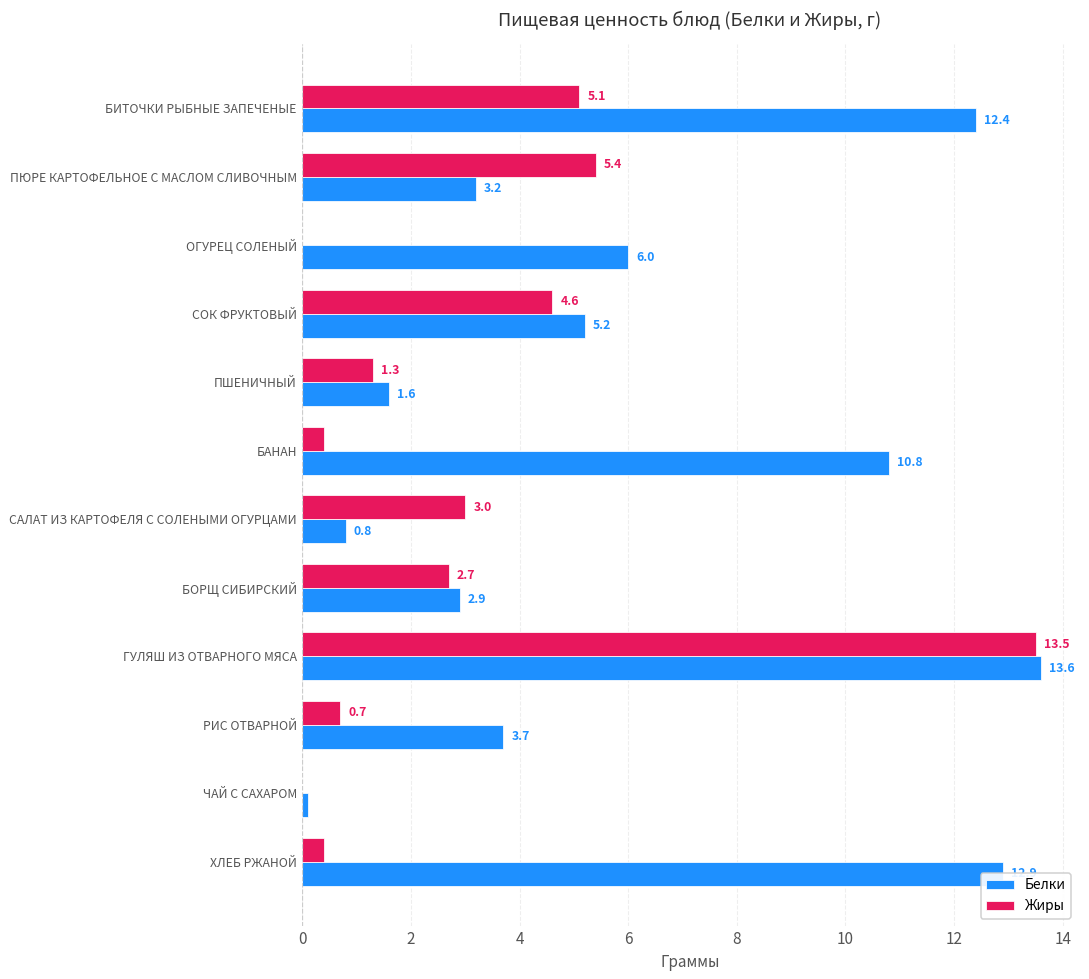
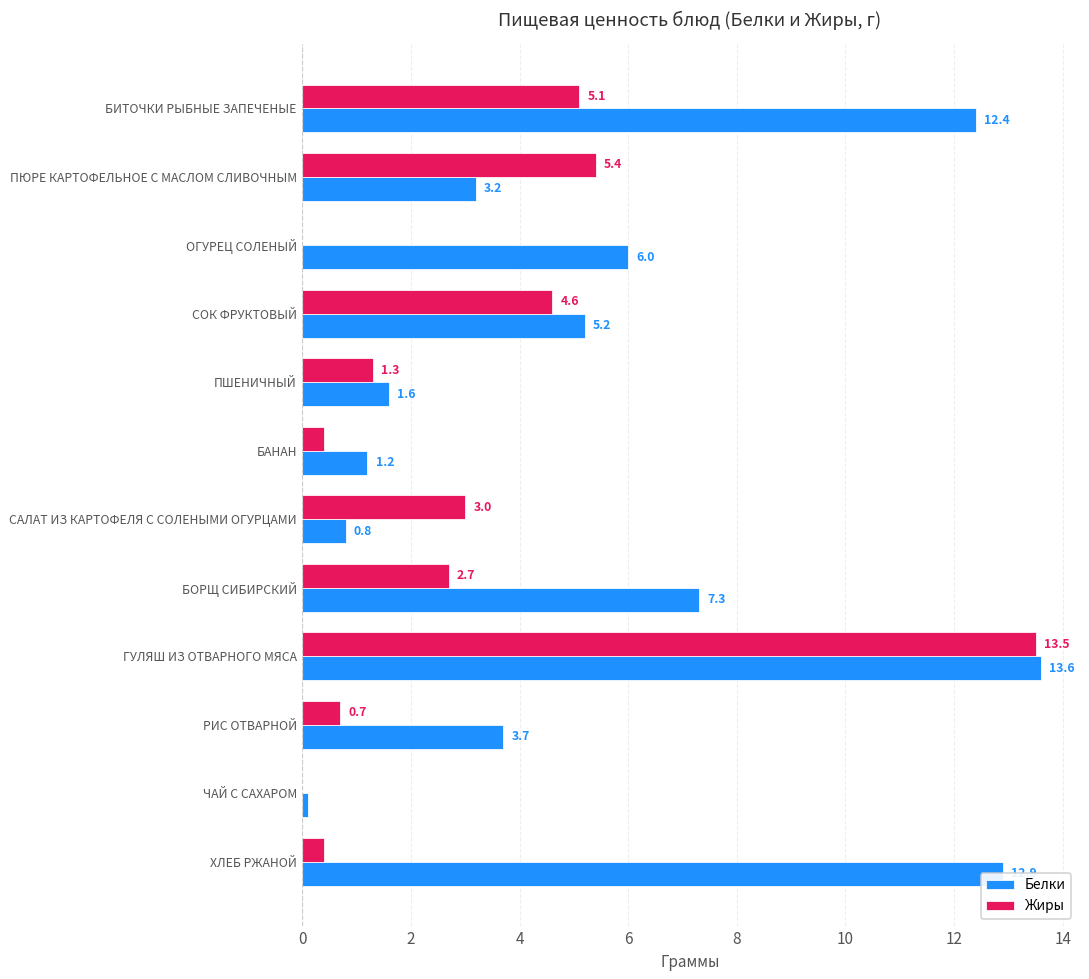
Белки, БАНАН: 10.8 -> 1.2
Белки, БОРЩ СИБИРСКИЙ: 2.9 -> 7.3
